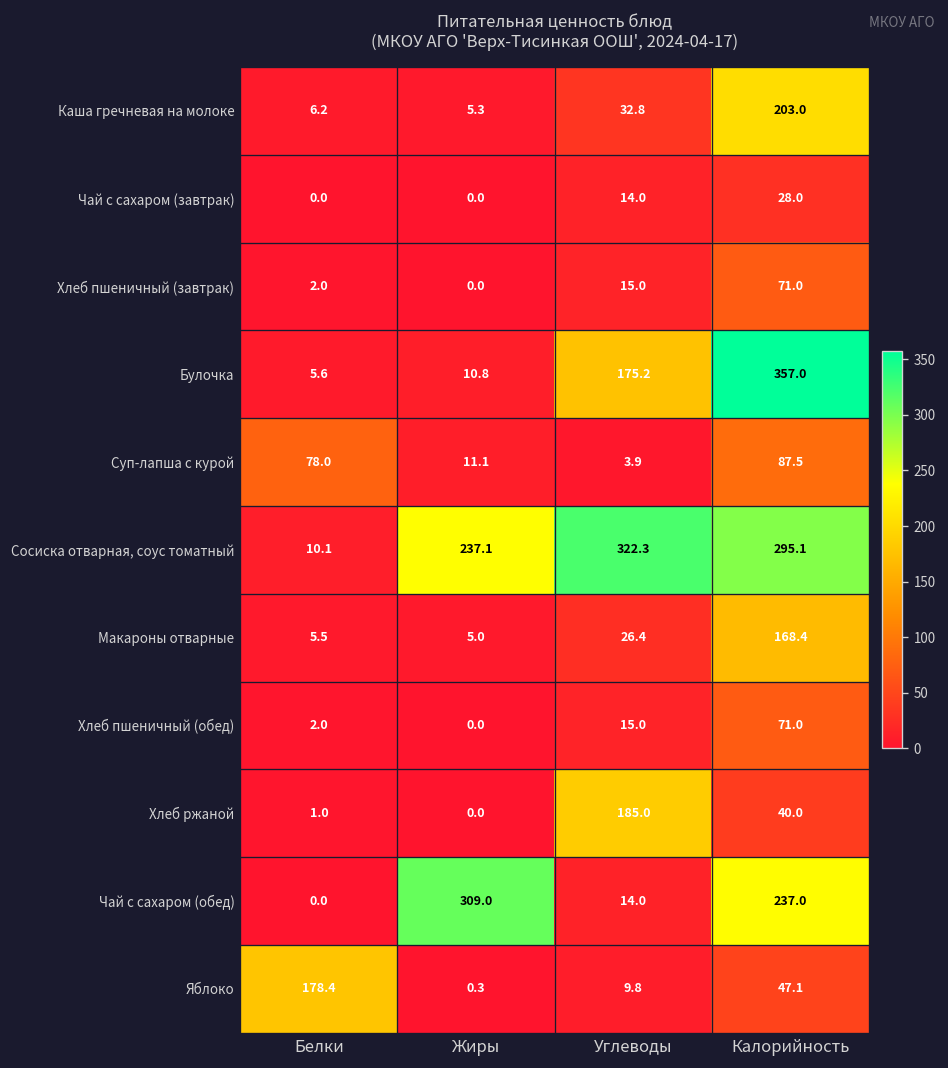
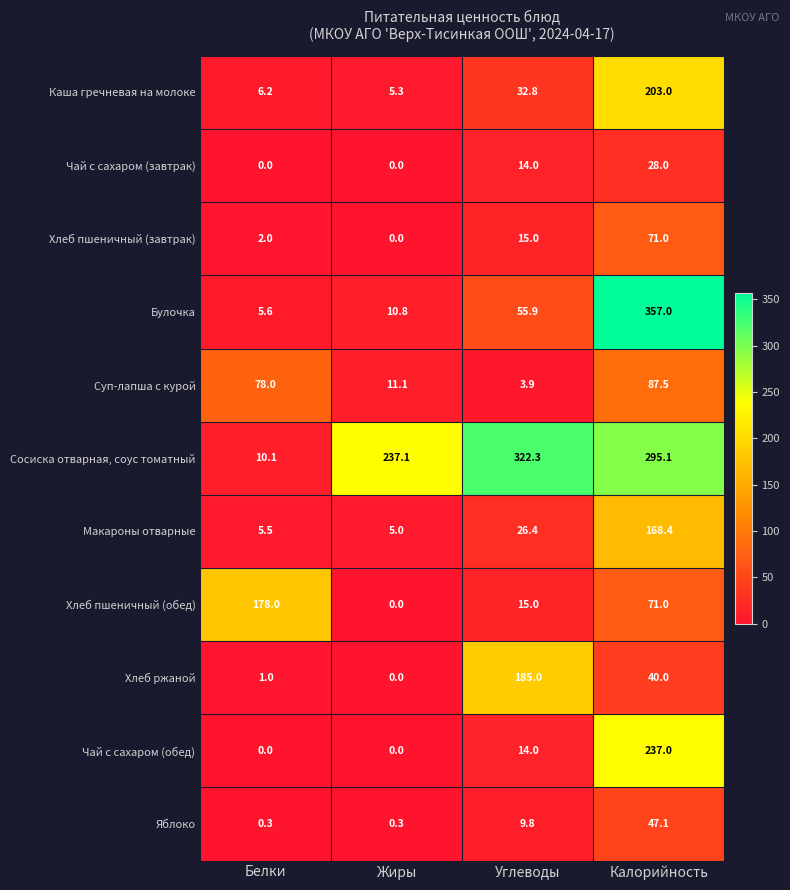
Булочка, Углеводы: 175.2 -> 55.9
Хлеб пшеничный (обед), Белки: 2.0 -> 178.0
Чай с сахаром (обед), Жиры: 309.0 -> 0.0
Яблоко, Белки: 178.4 -> 0.3
